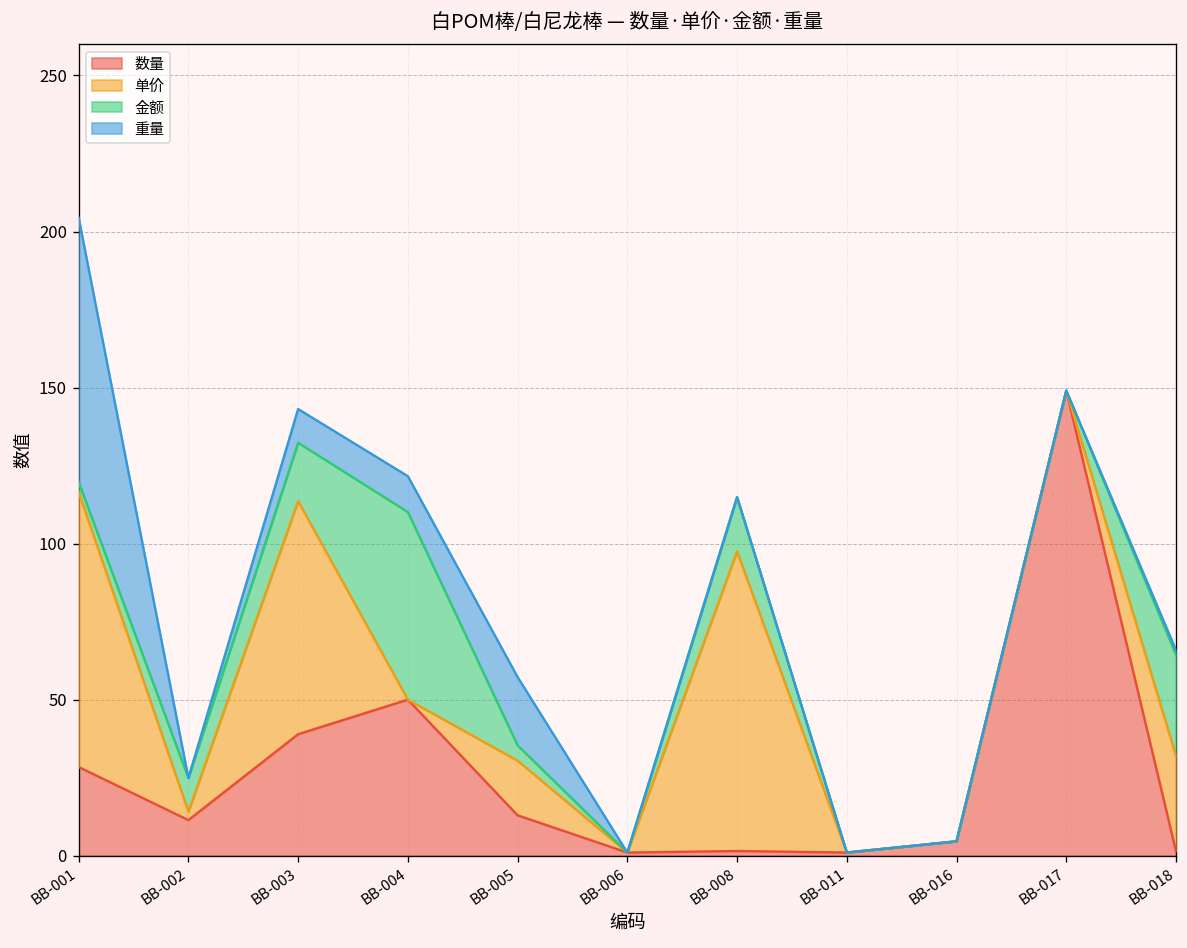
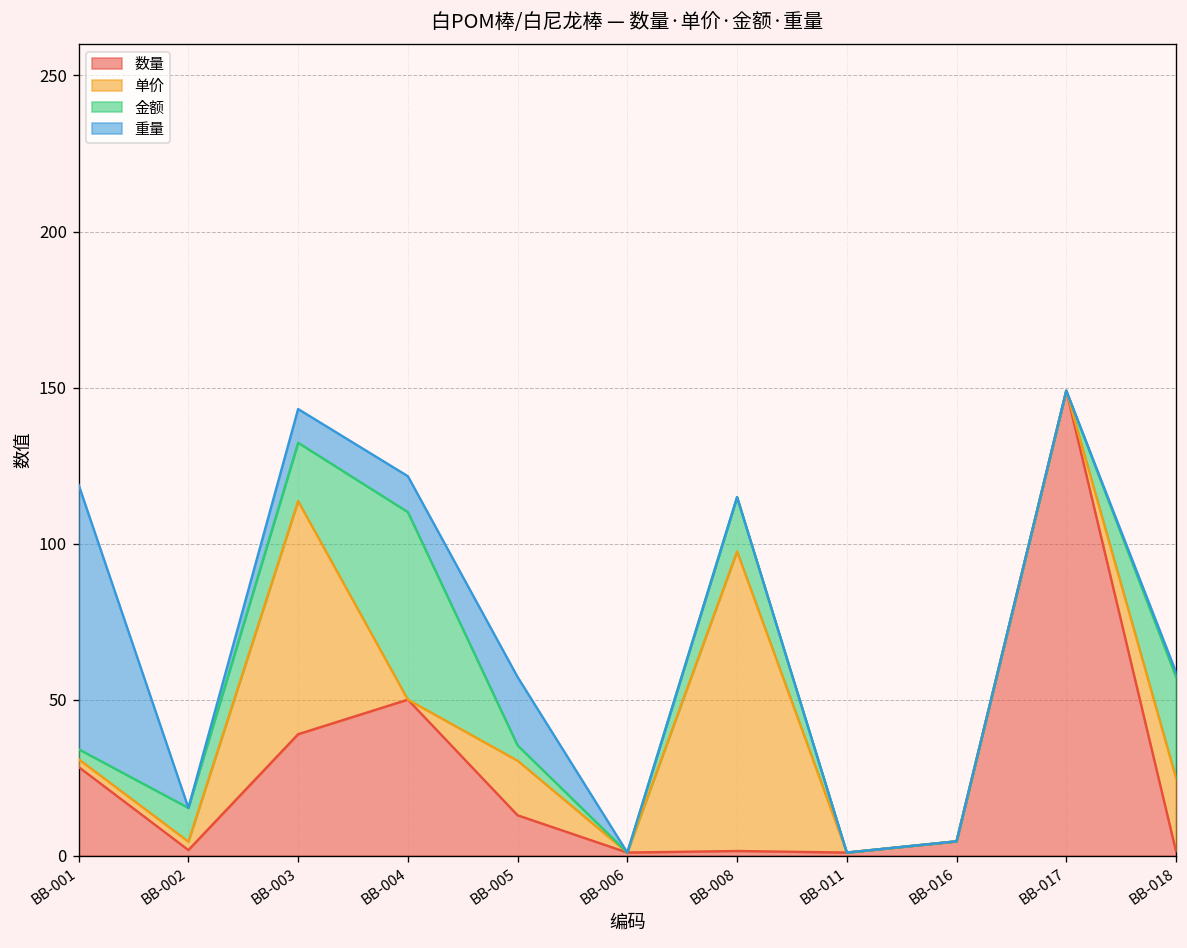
单价, BB-001: 88 -> 3
数量, BB-002: 11 -> 2
单价, BB-018: 31 -> 24
